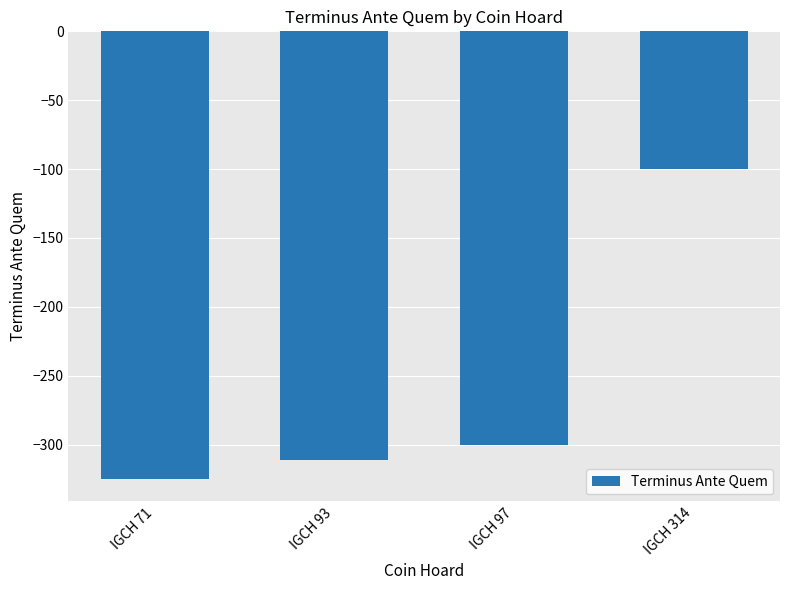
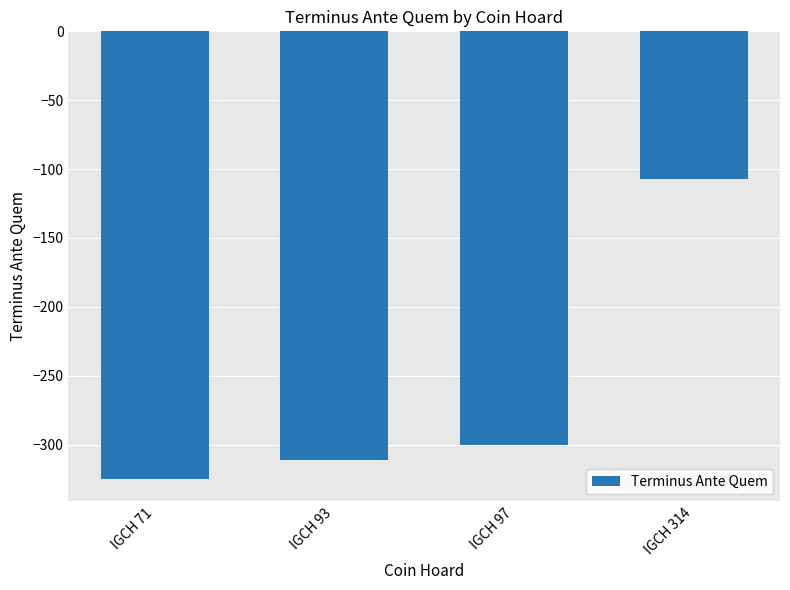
IGCH 314: -100 -> -107
